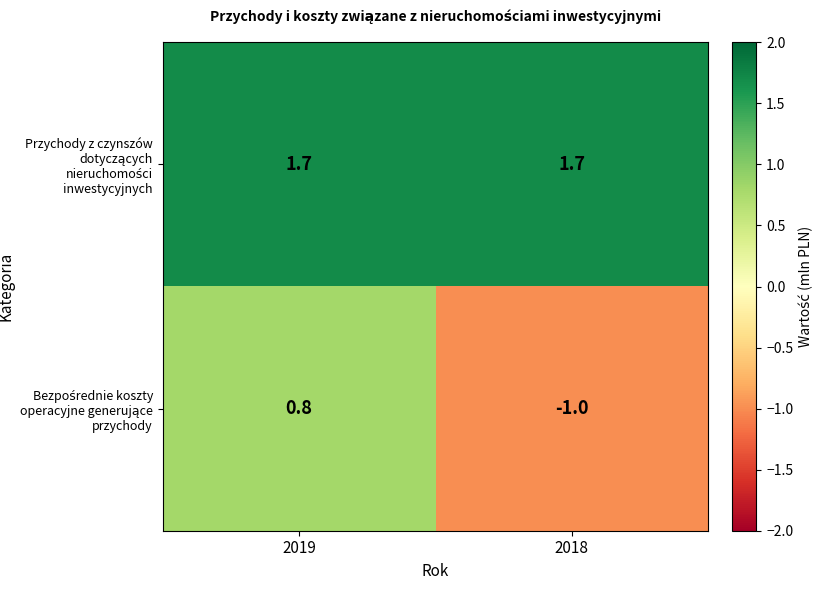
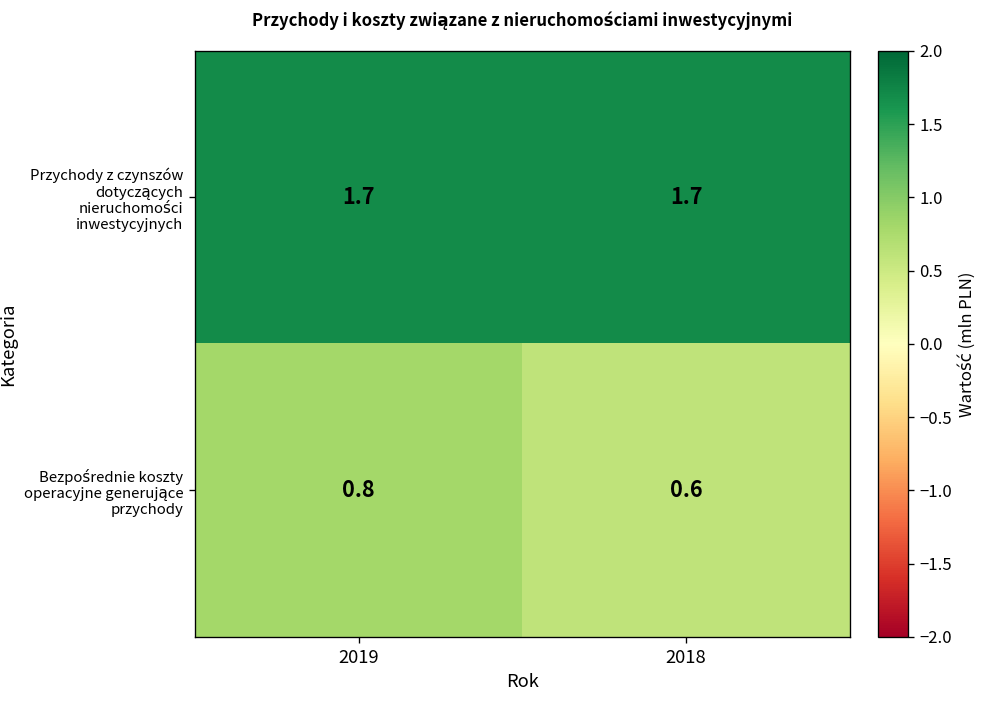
Bezpośrednie koszty operacyjne generujące przychody, 2018: -1.0 -> 0.6
